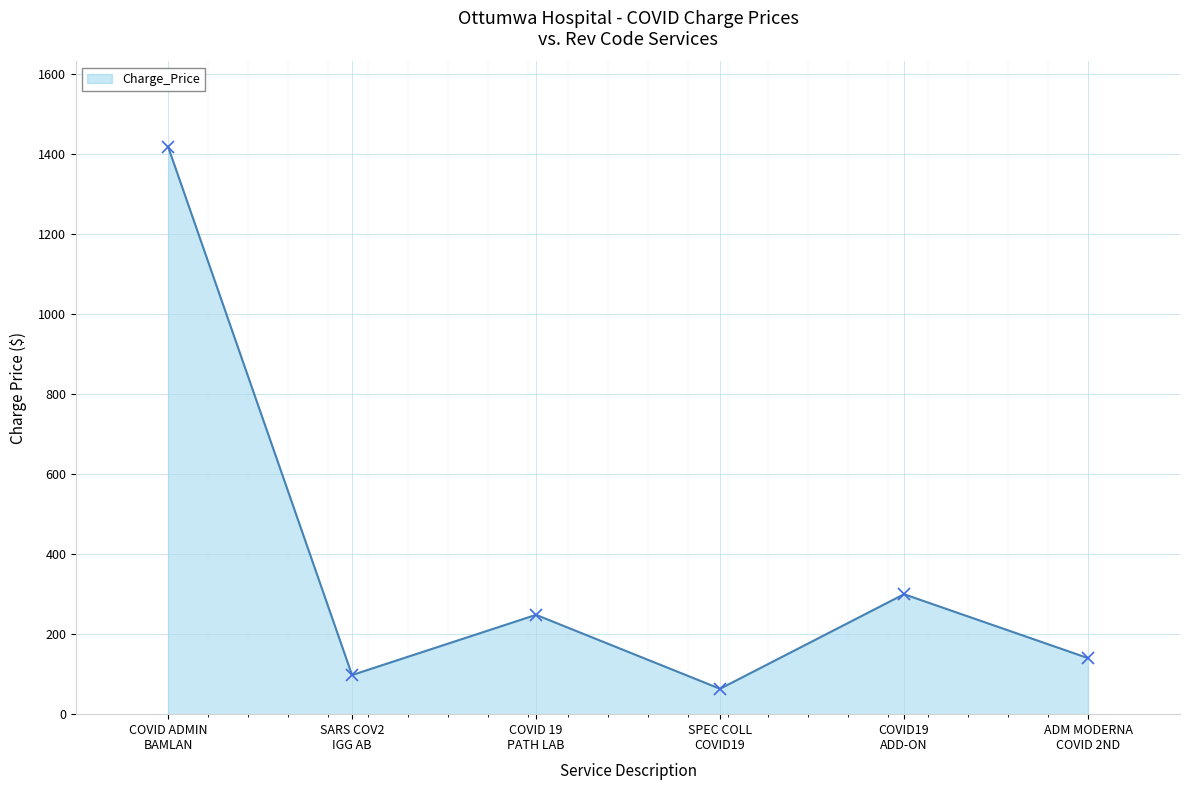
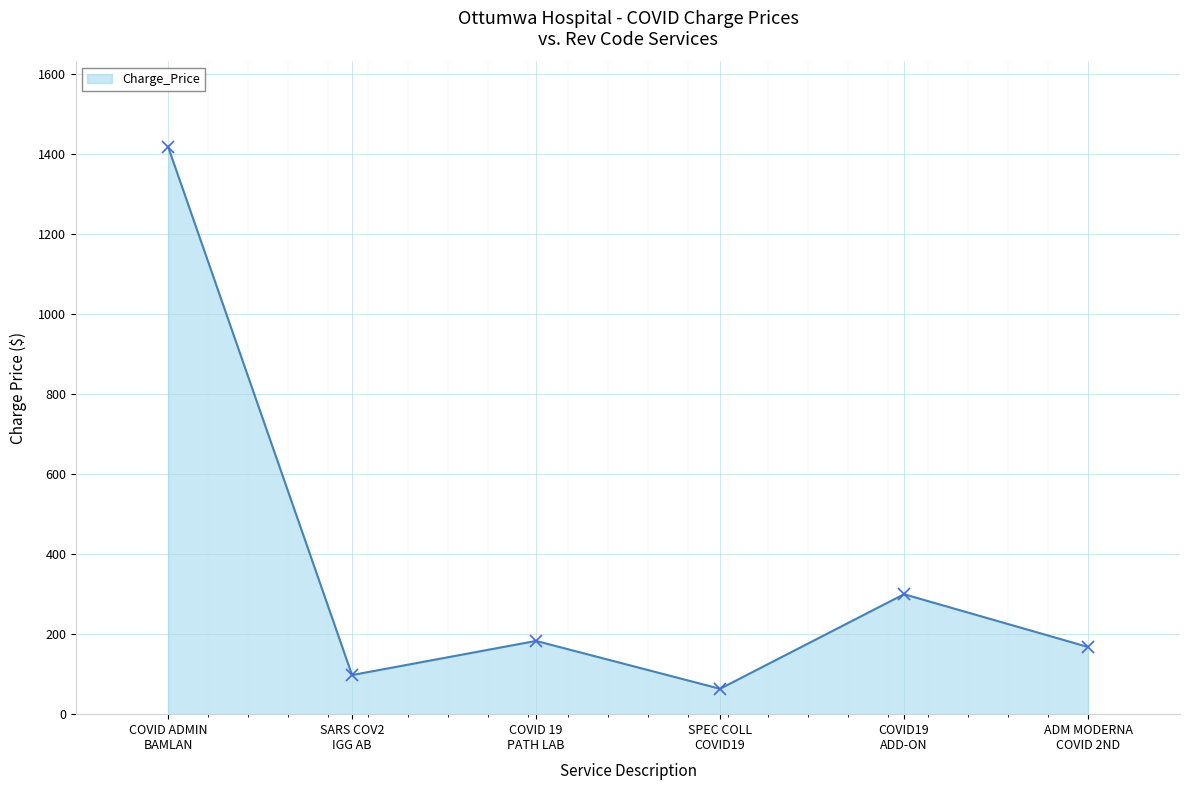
COVID 19 PATH LAB: 250 -> 180
ADM MODERNA COVID 2ND: 140 -> 170
